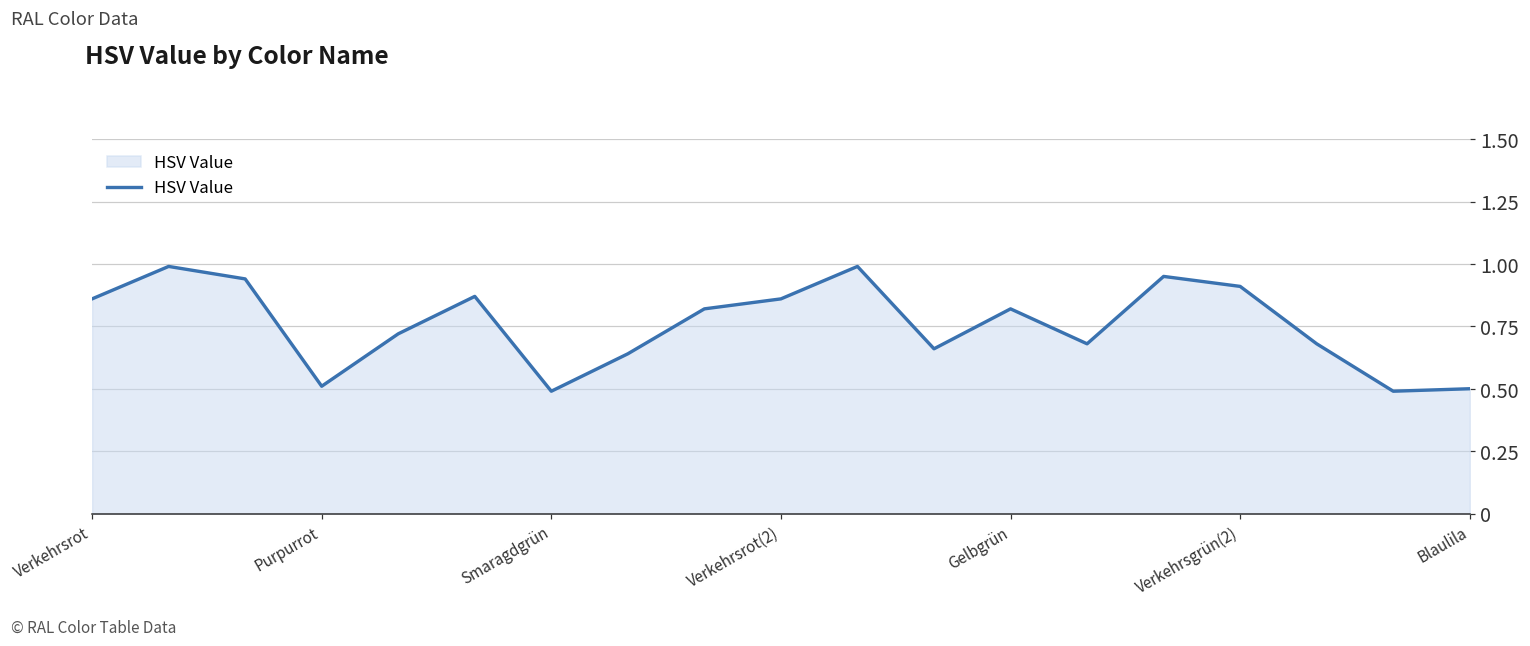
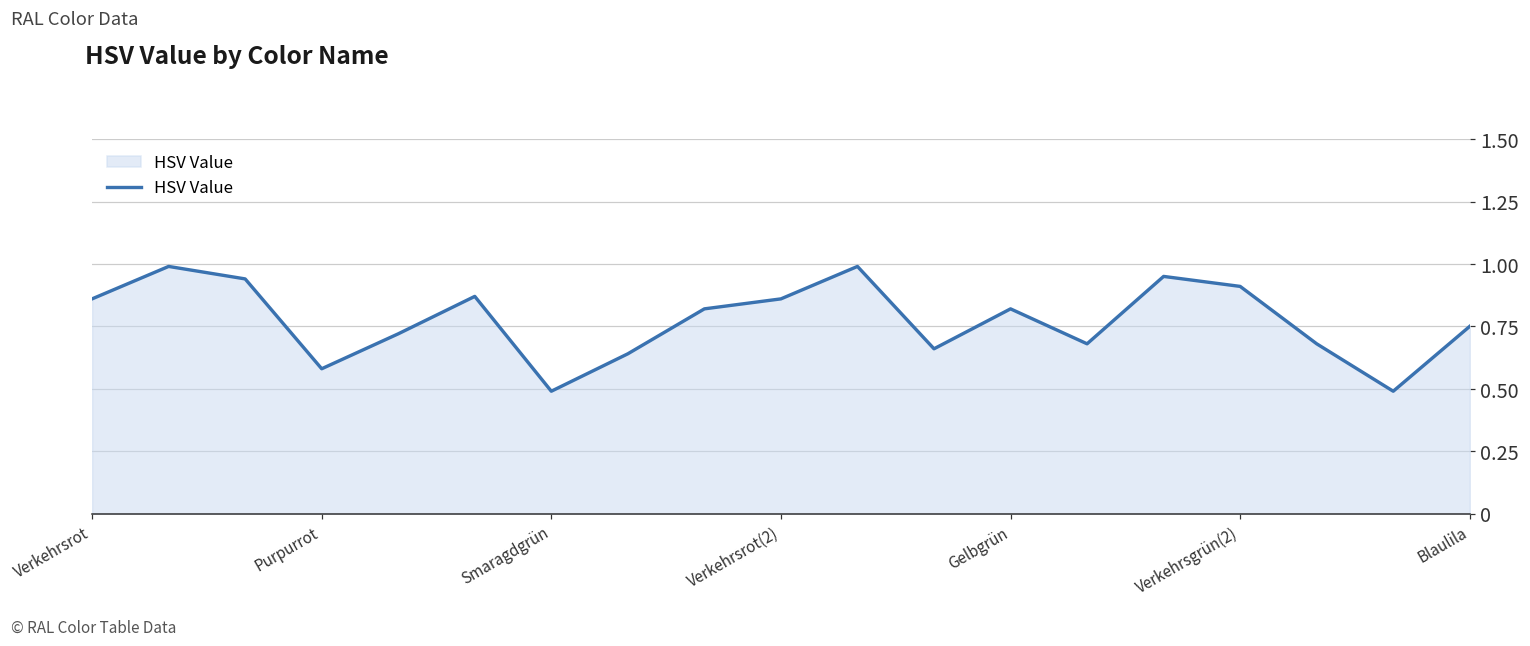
Purpurrot: 0.51 -> 0.58
Blaulila: 0.50 -> 0.75
